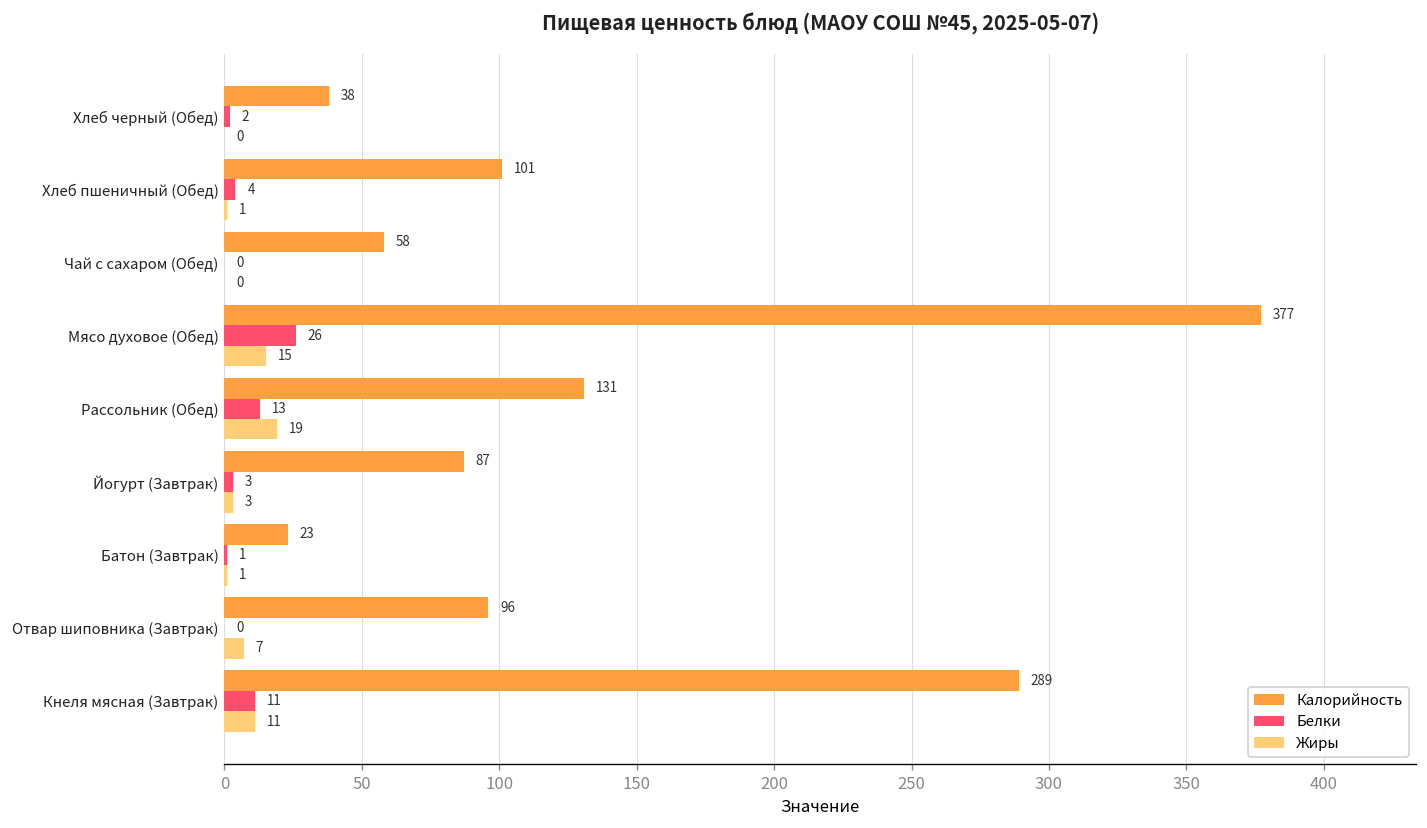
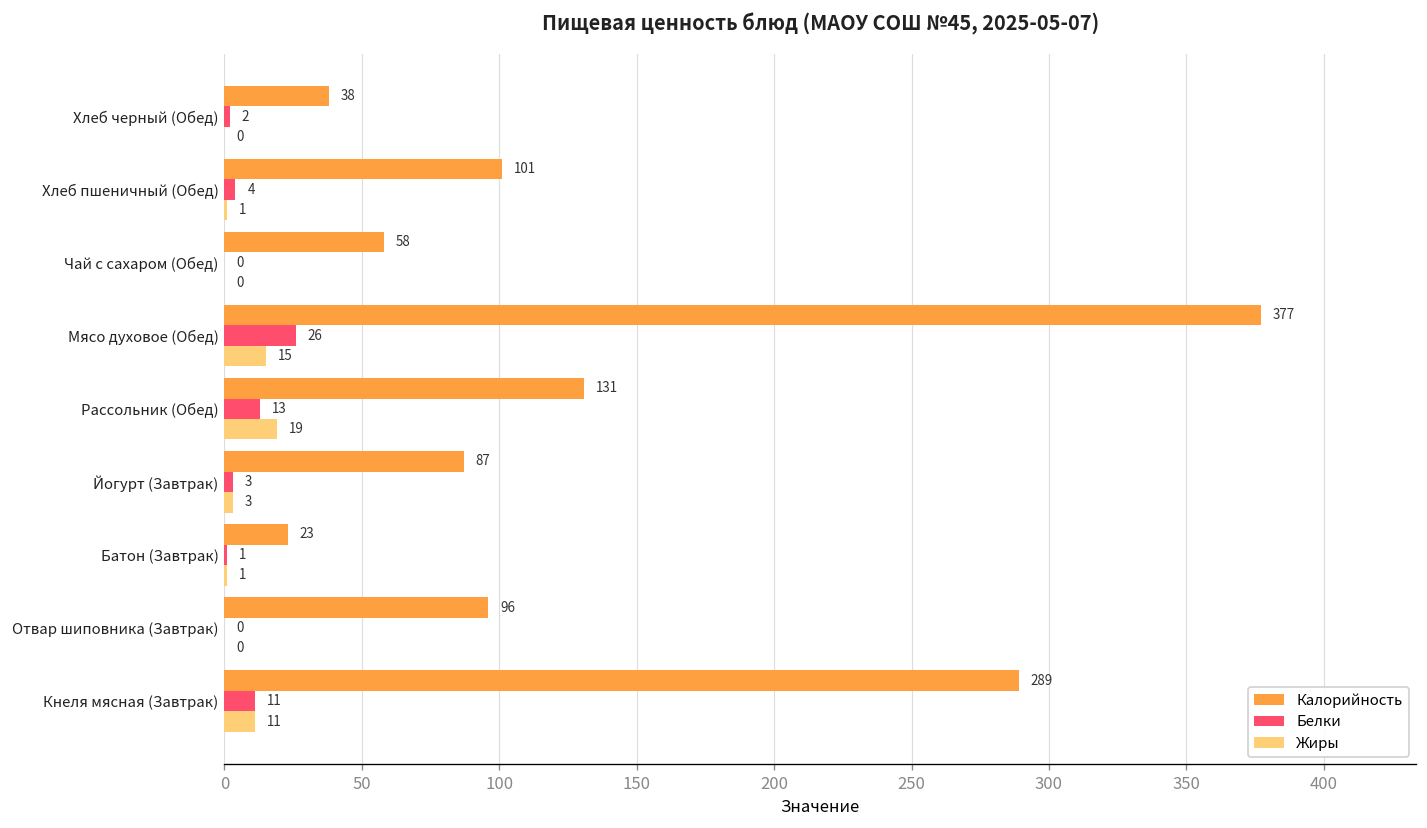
Жиры, Отвар шиповника (Завтрак): 7 -> 0
